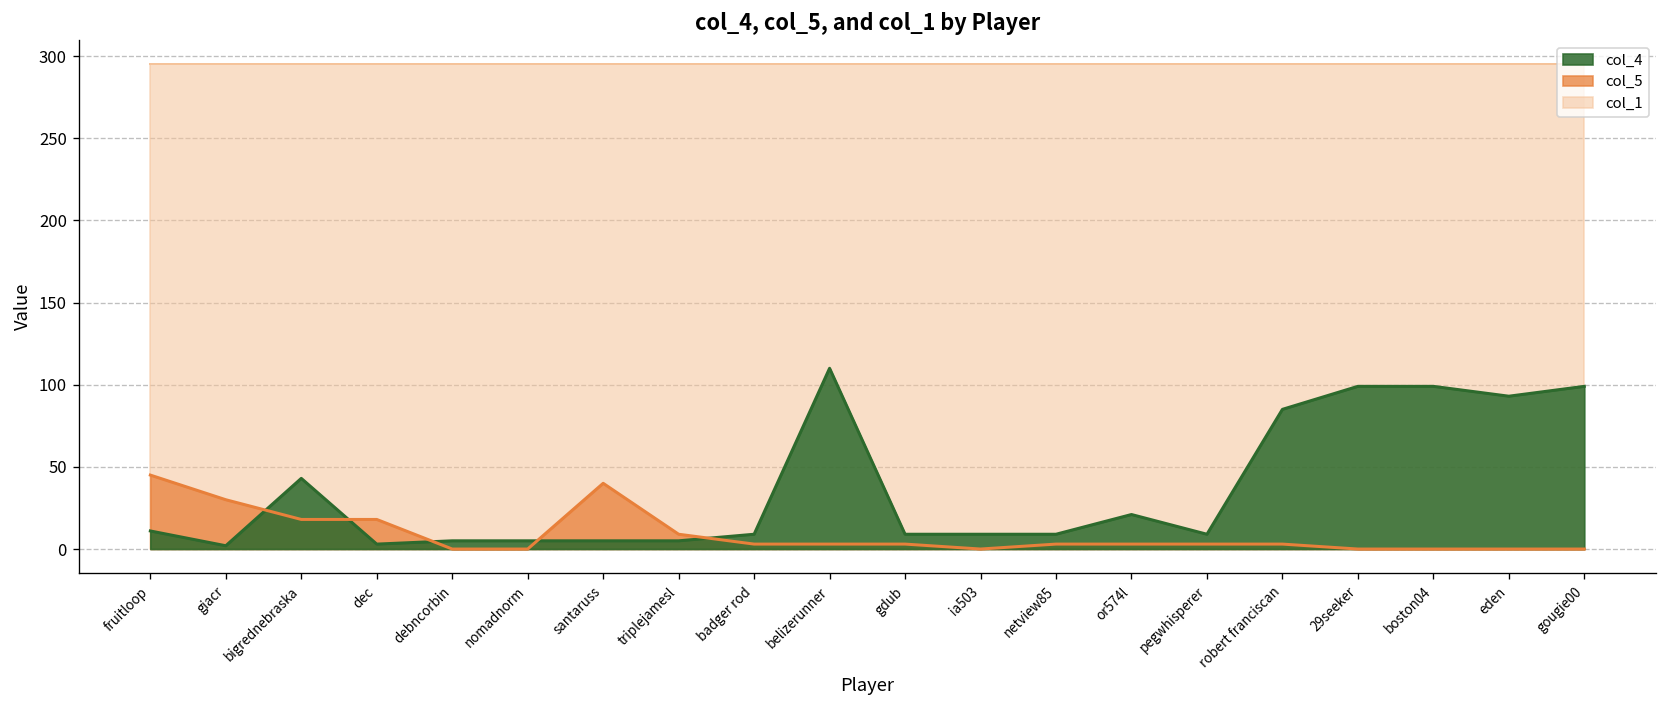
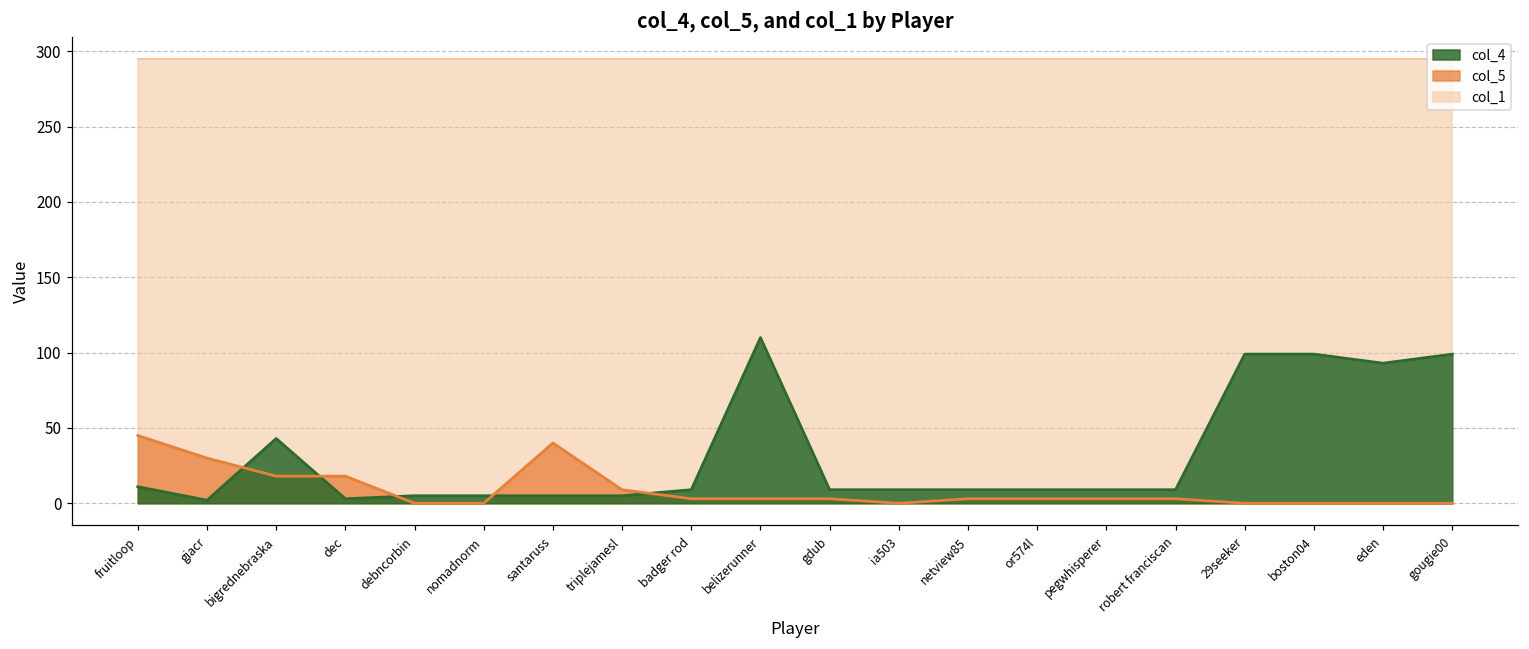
col_4, or574l: 21 -> 9
col_4, robert franciscan: 85 -> 9
